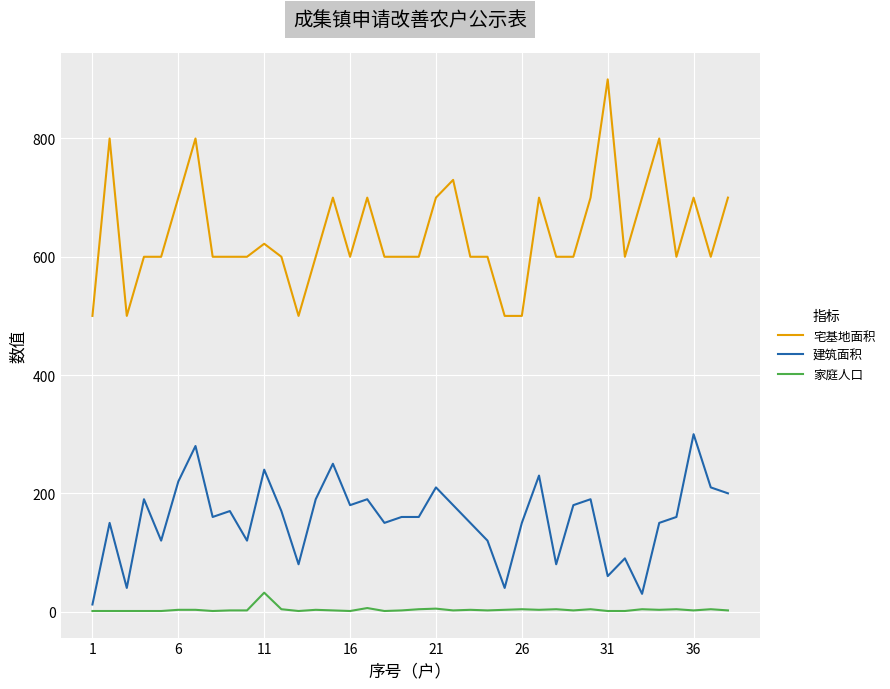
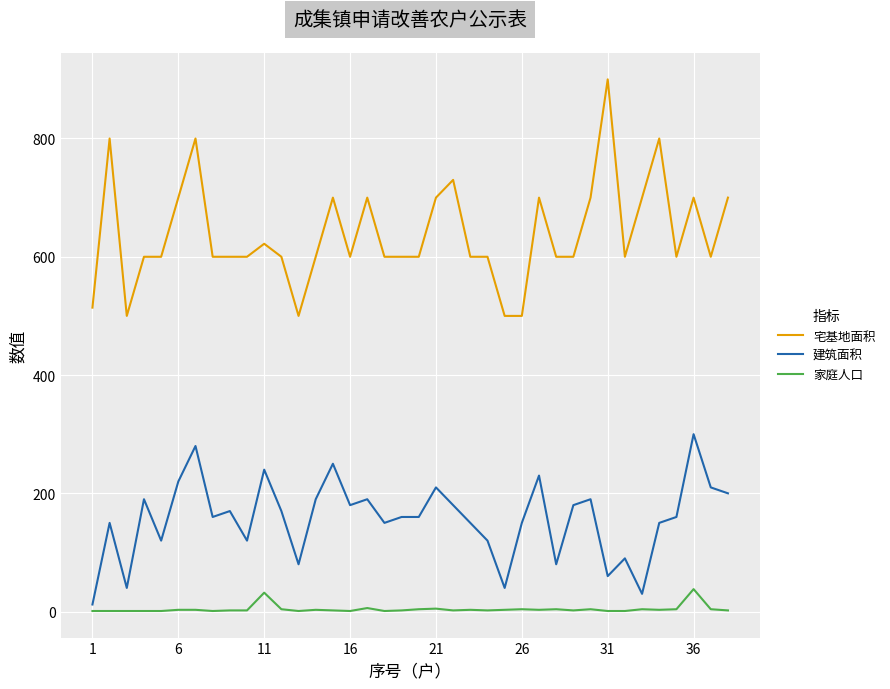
宅基地面积, 1: 500 -> 510
家庭人口, 36: 0 -> 40
